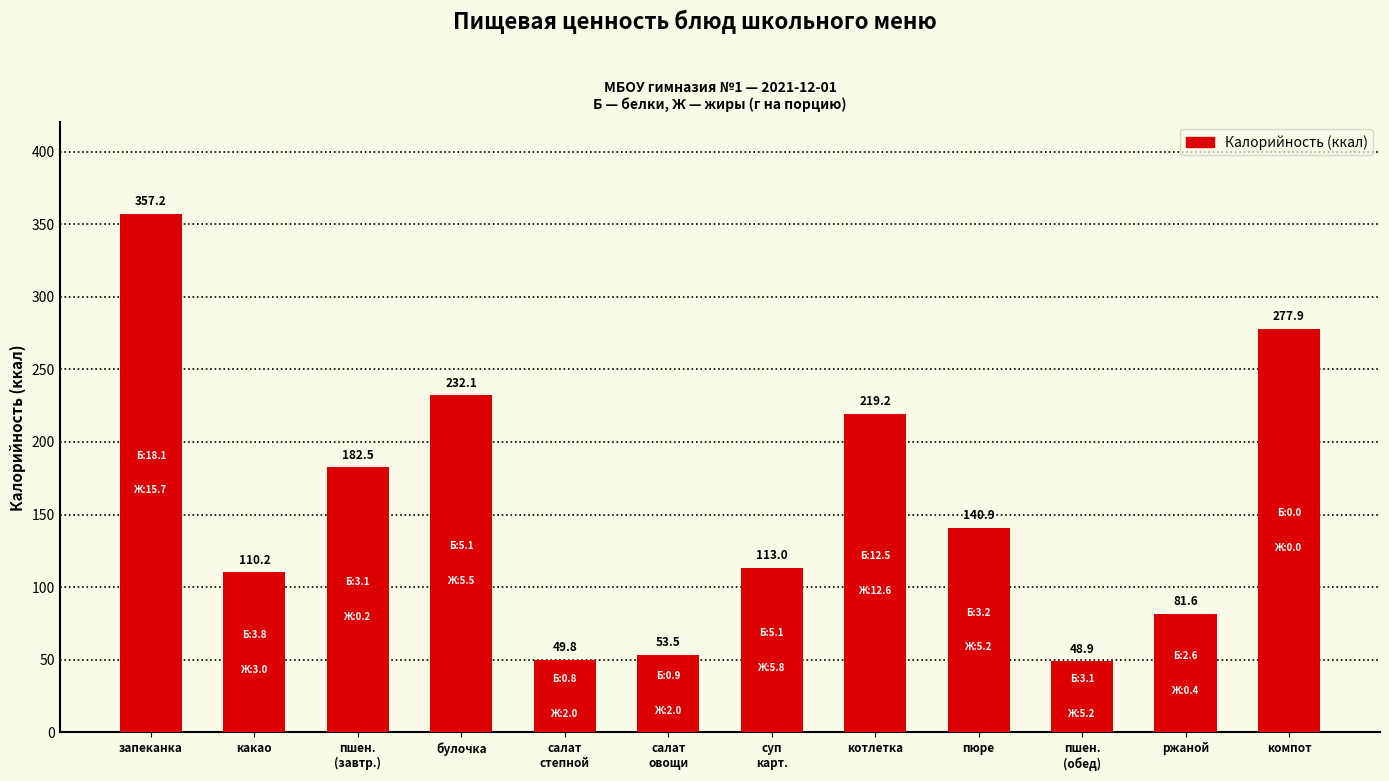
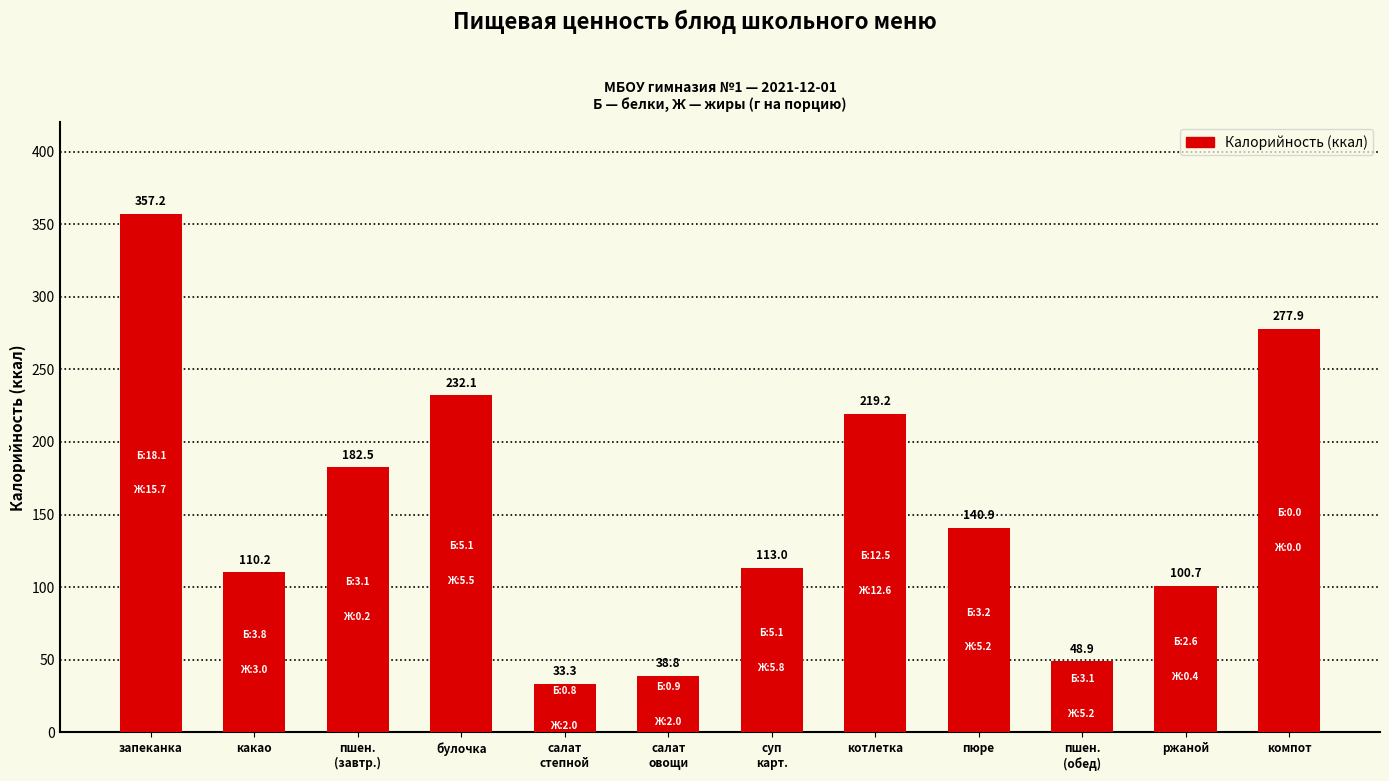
салат степной: 49.8 -> 33.3
салат овощи: 53.5 -> 38.8
ржаной: 81.6 -> 100.7
